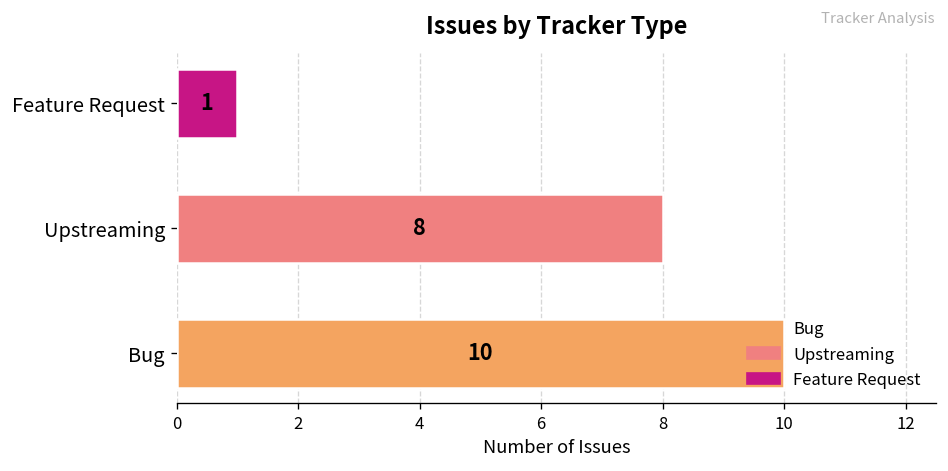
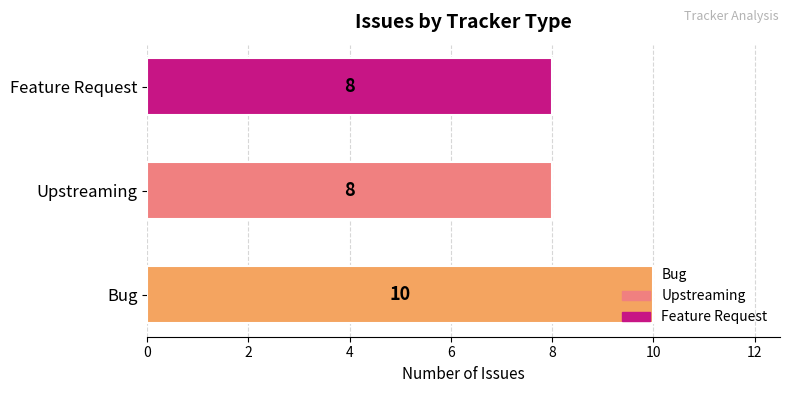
Feature Request: 1 -> 8
